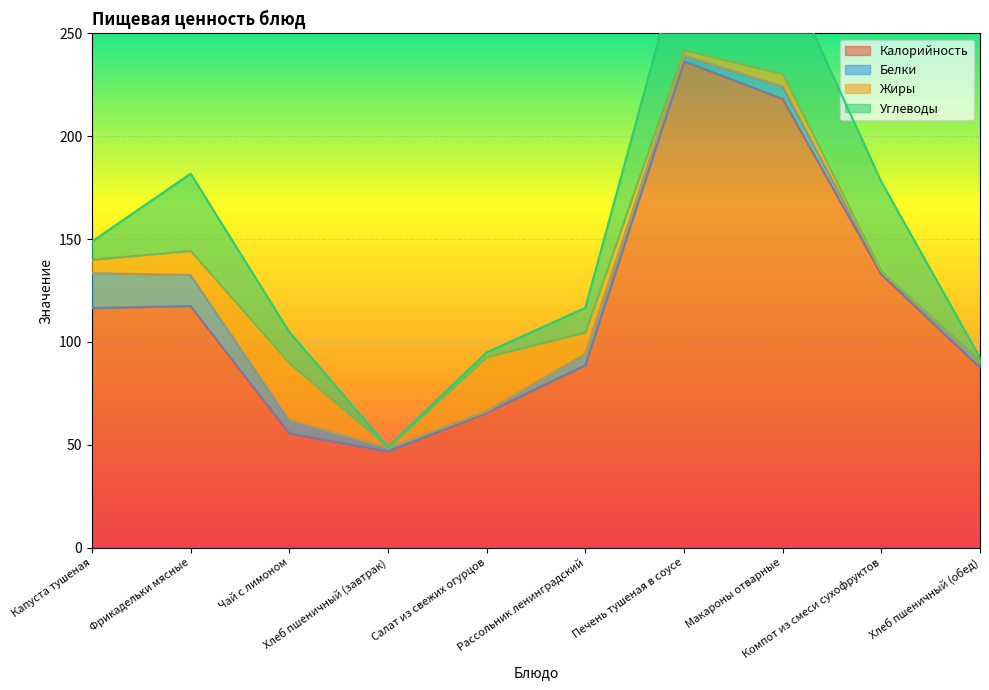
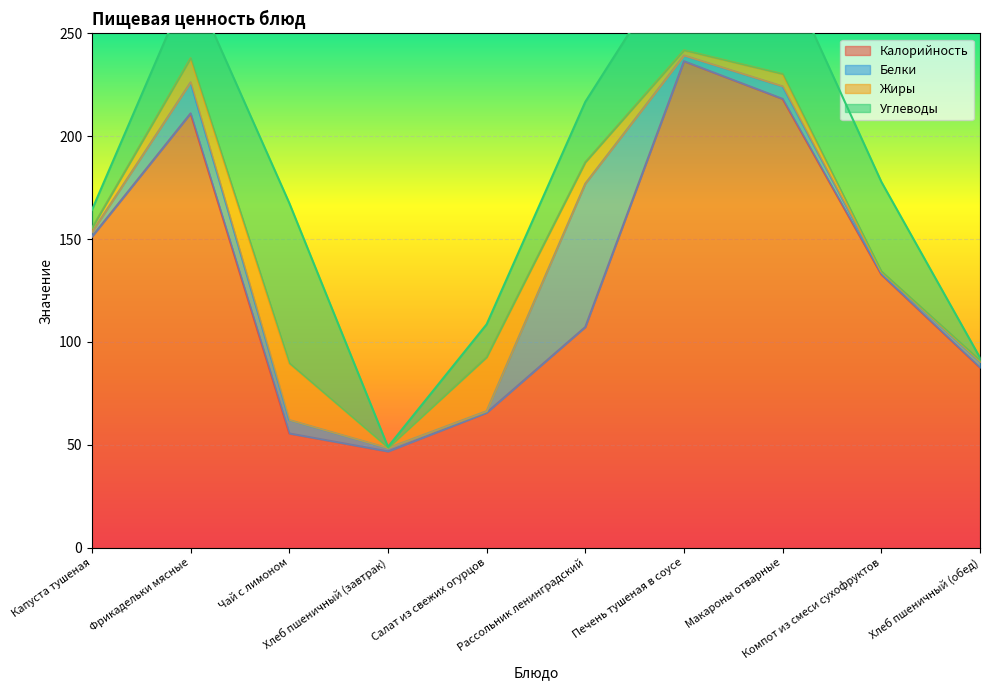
Калорийность, Капуста тушеная: 116 -> 151
Белки, Капуста тушеная: 17 -> 2
Жиры, Капуста тушеная: 6 -> 2
Калорийность, Фрикадельки мясные: 117 -> 211
Углеводы, Чай с лимоном: 15 -> 78
Углеводы, Салат из свежих огурцов: 2 -> 16
Калорийность, Рассольник ленинградский: 89 -> 107
Белки, Рассольник ленинградский: 6 -> 70
Углеводы, Рассольник ленинградский: 12 -> 29
